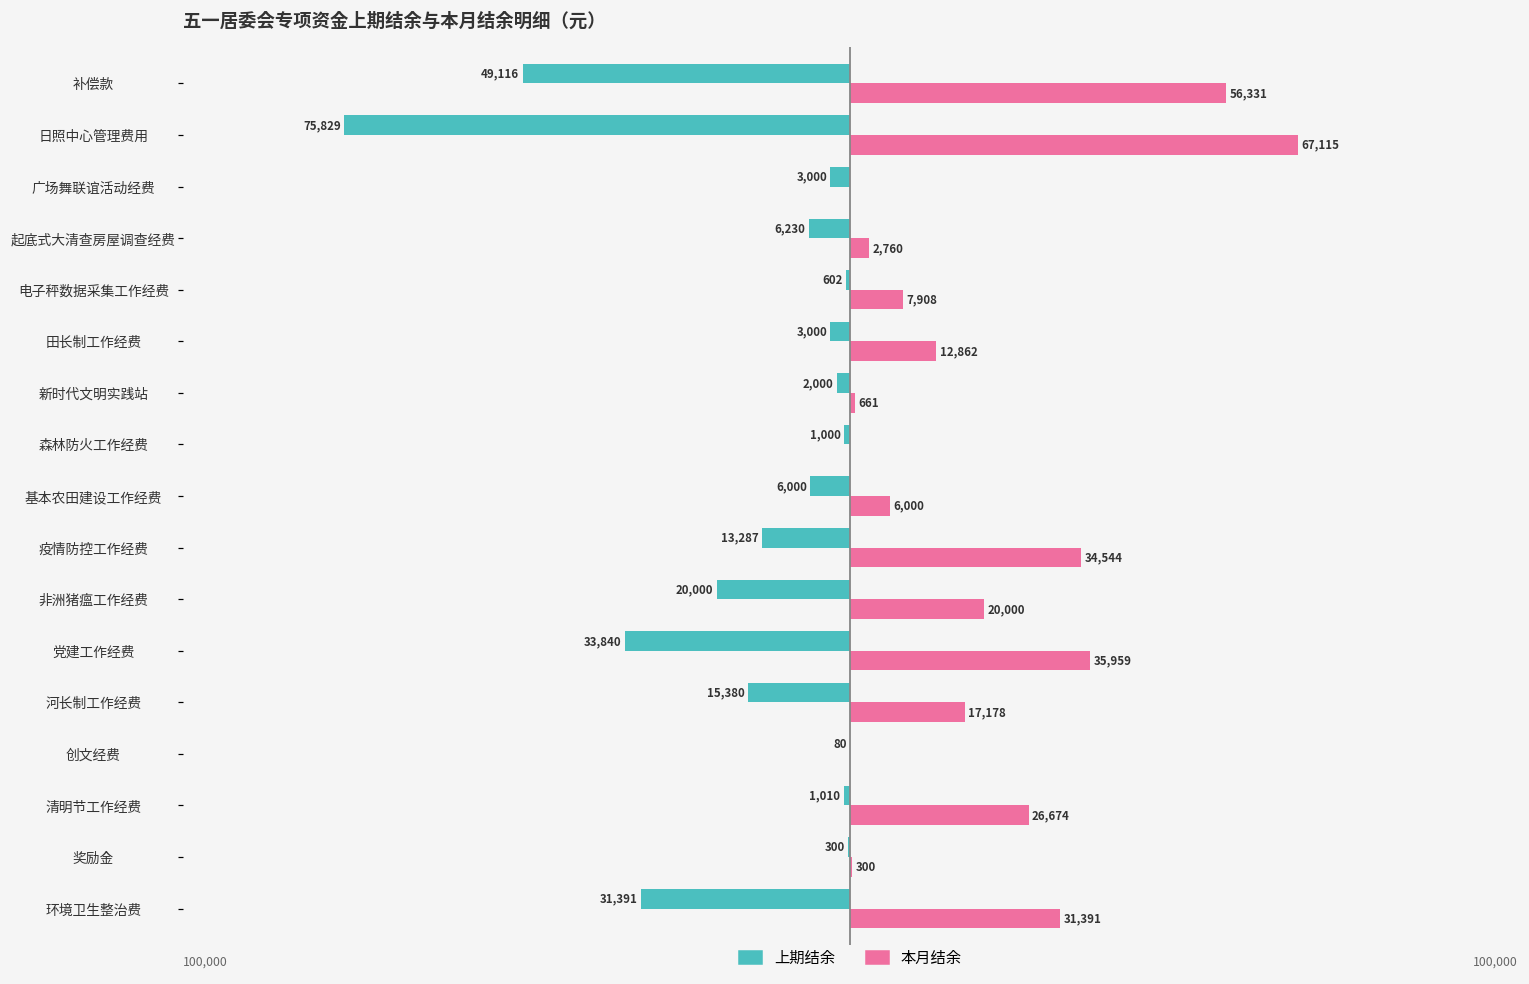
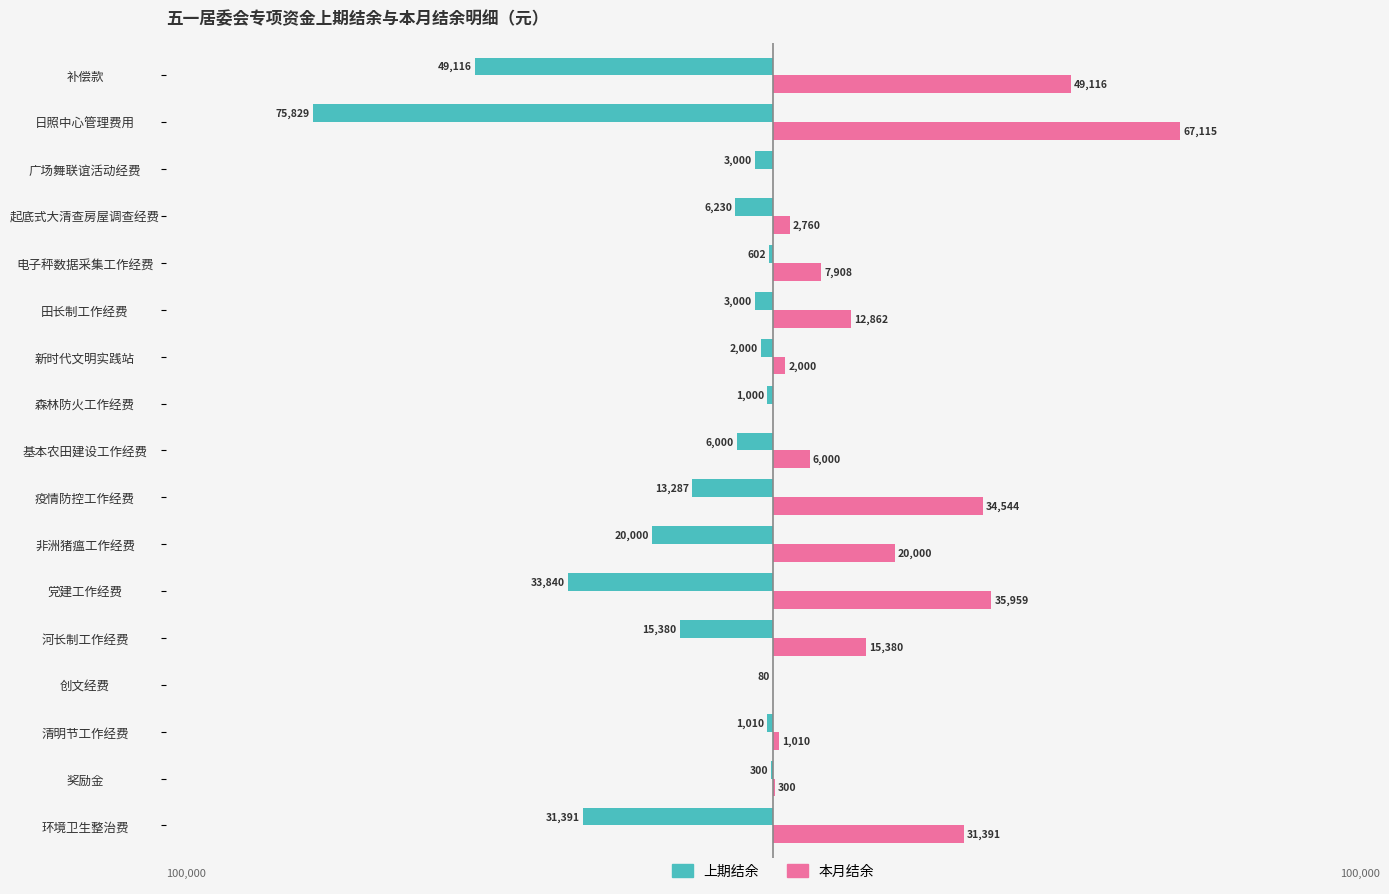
本月结余, 补偿款: 56,331 -> 49,116
本月结余, 新时代文明实践站: 661 -> 2,000
本月结余, 河长制工作经费: 17,178 -> 15,380
本月结余, 清明节工作经费: 26,674 -> 1,010
